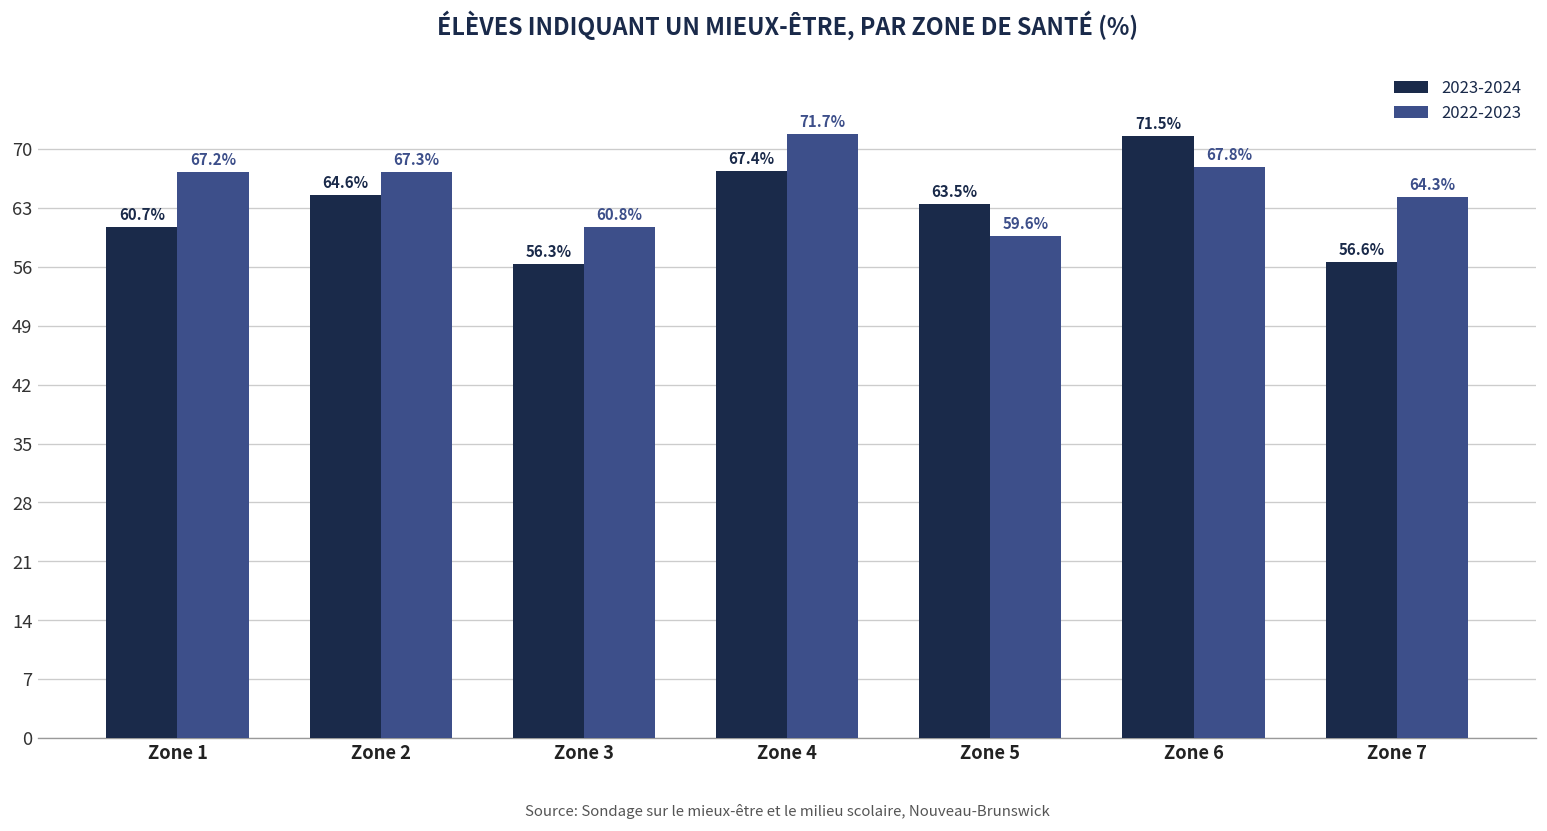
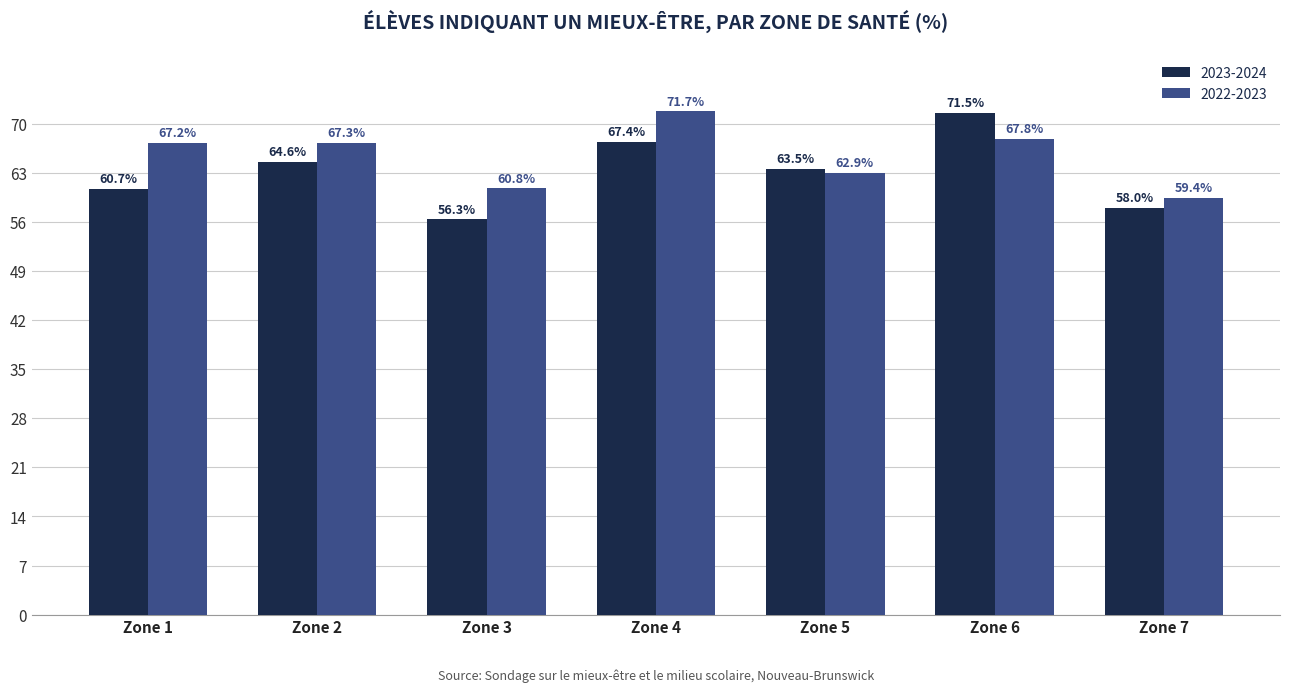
2022-2023, Zone 5: 59.6% -> 62.9%
2023-2024, Zone 7: 56.6% -> 58.0%
2022-2023, Zone 7: 64.3% -> 59.4%
